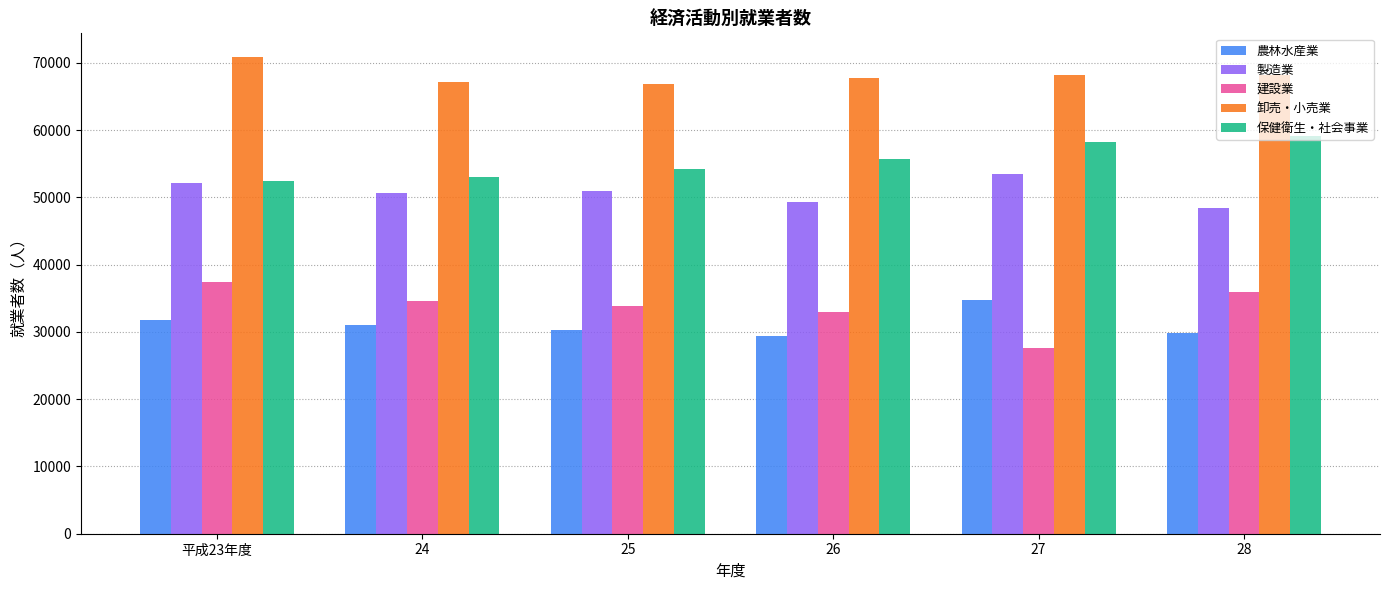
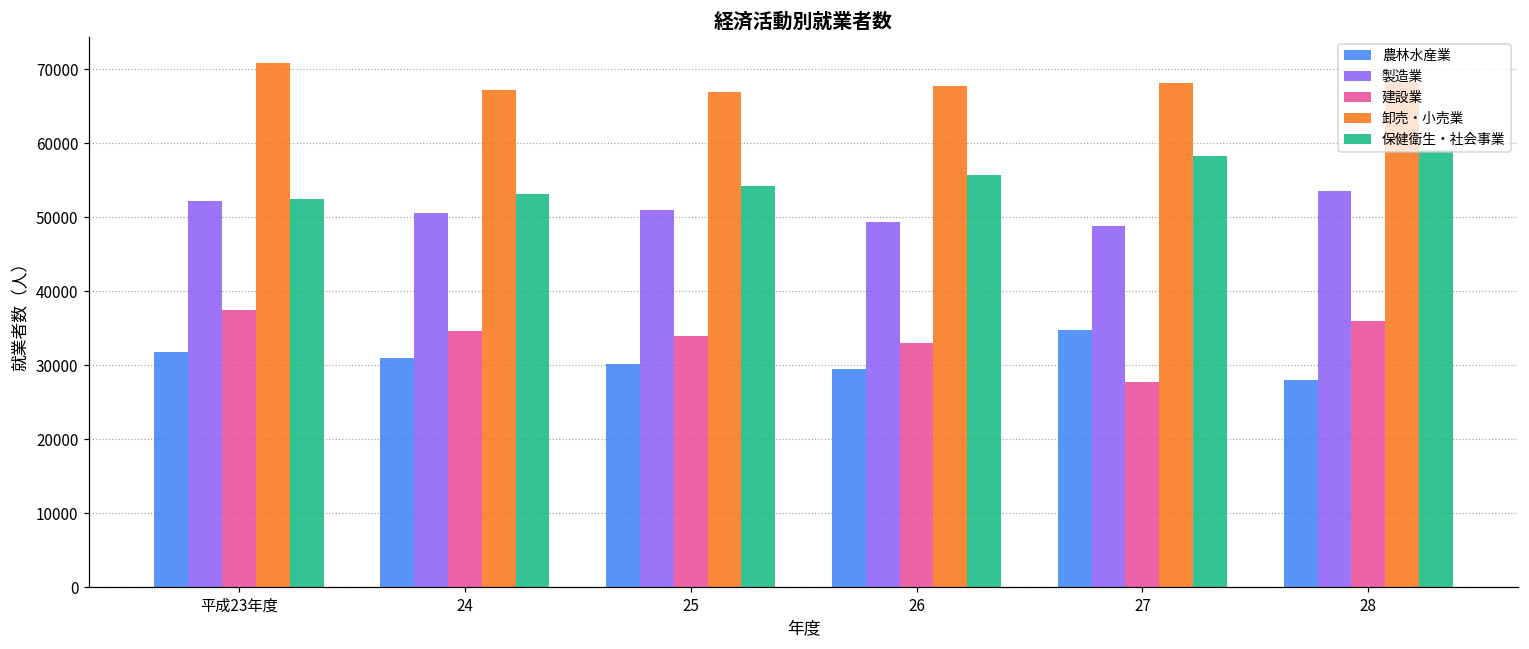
製造業, 27: 53000 -> 49000
農林水産業, 28: 30000 -> 28000
製造業, 28: 48000 -> 54000
